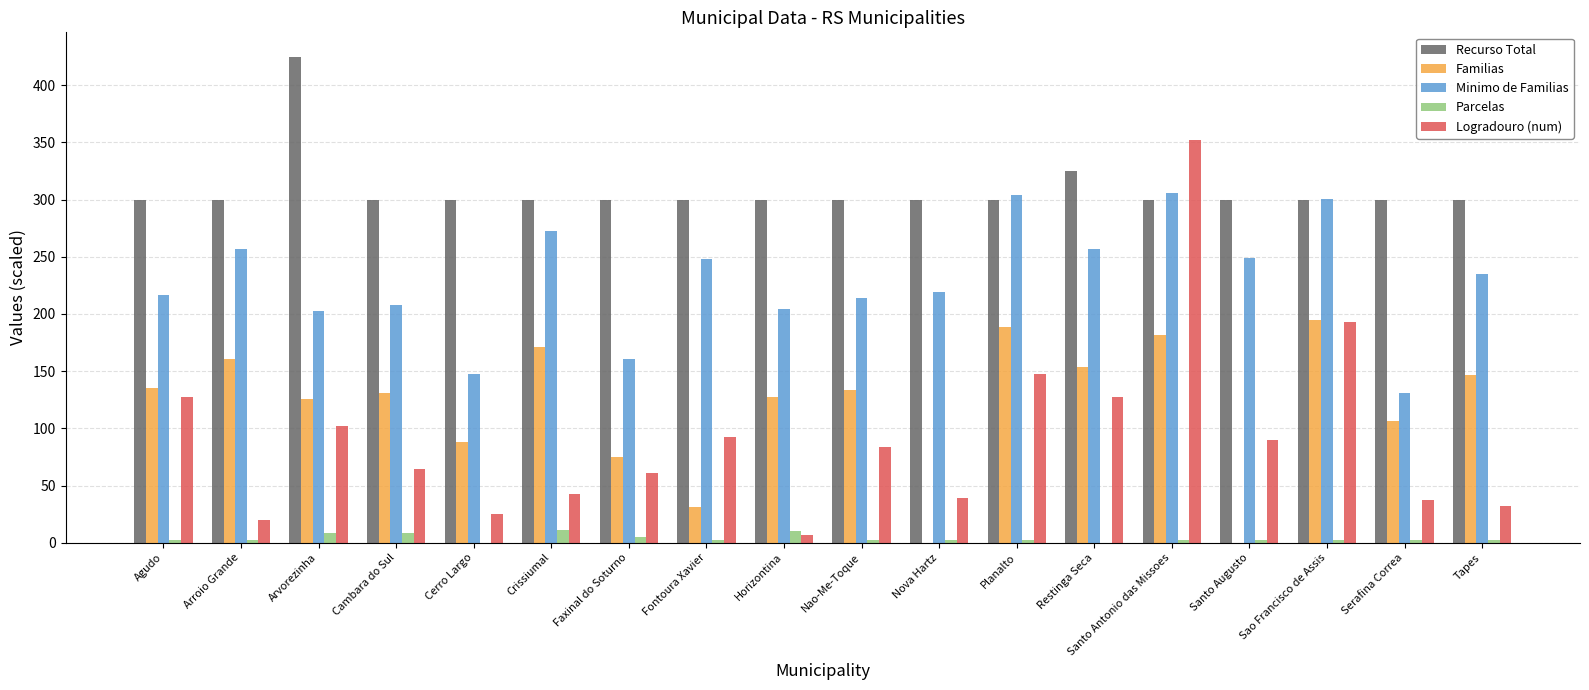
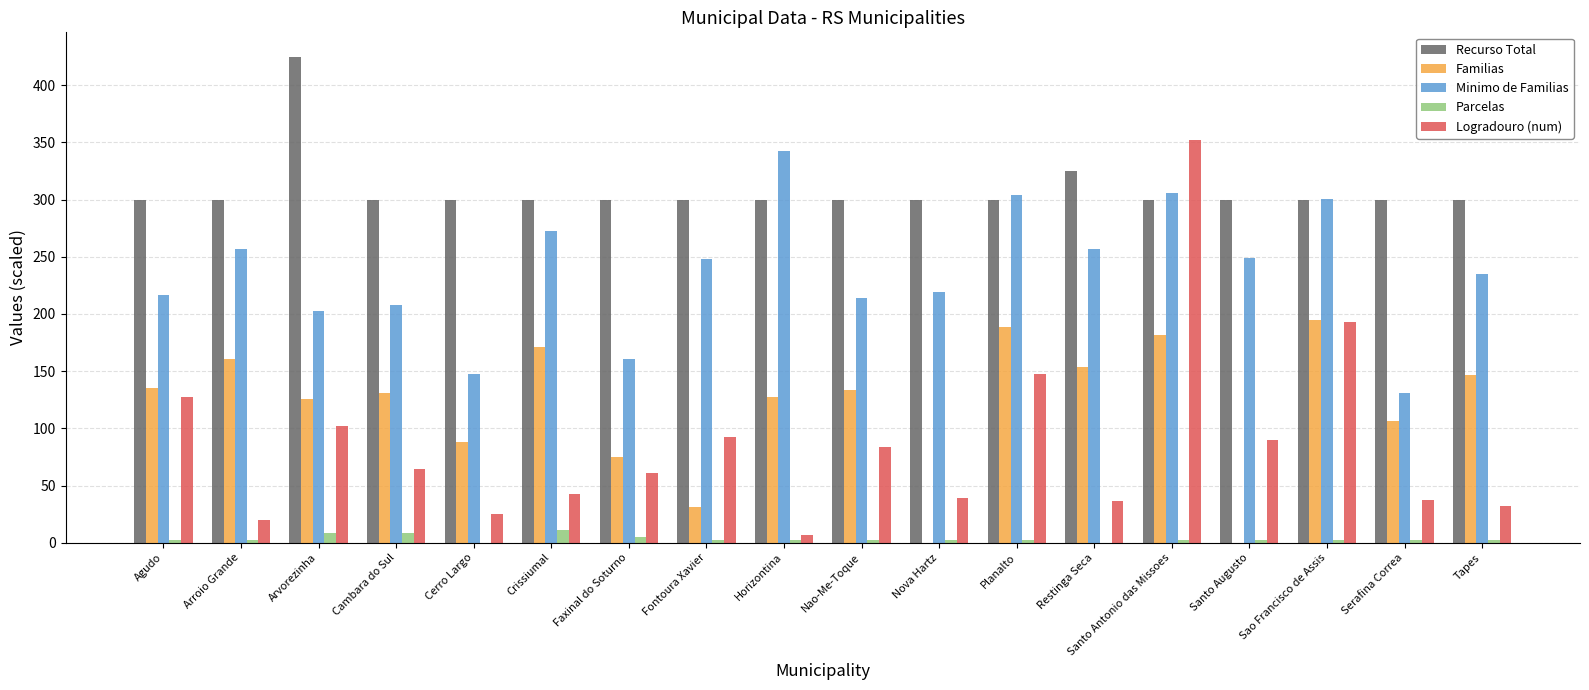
Minimo de Familias, Horizontina: 205 -> 342
Parcelas, Horizontina: 10 -> 2
Logradouro (num), Restinga Seca: 128 -> 37
